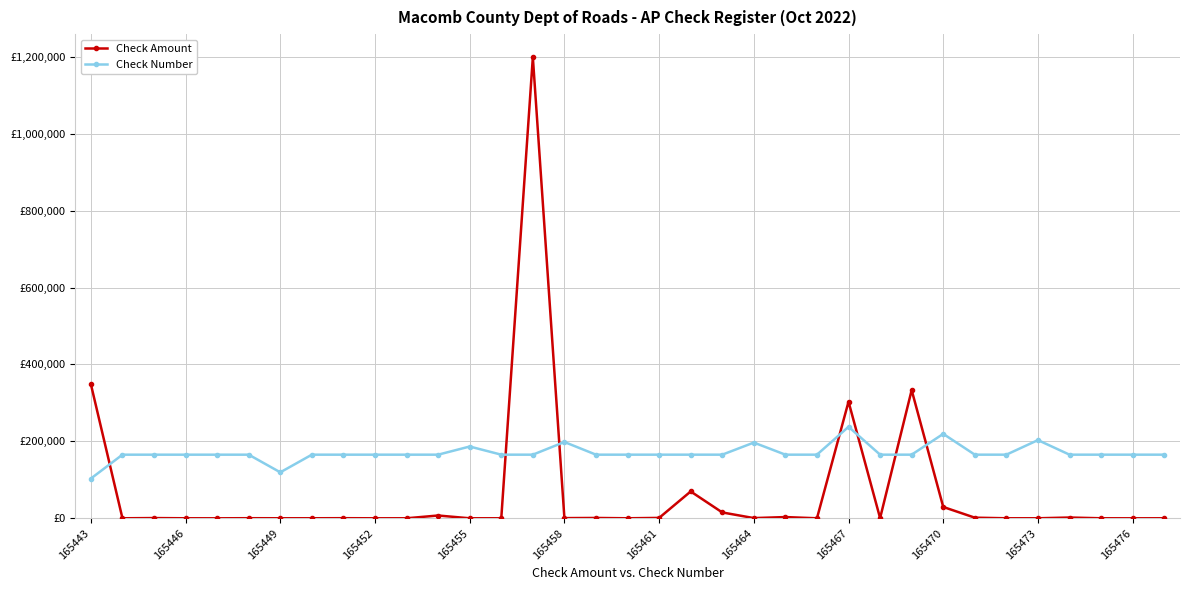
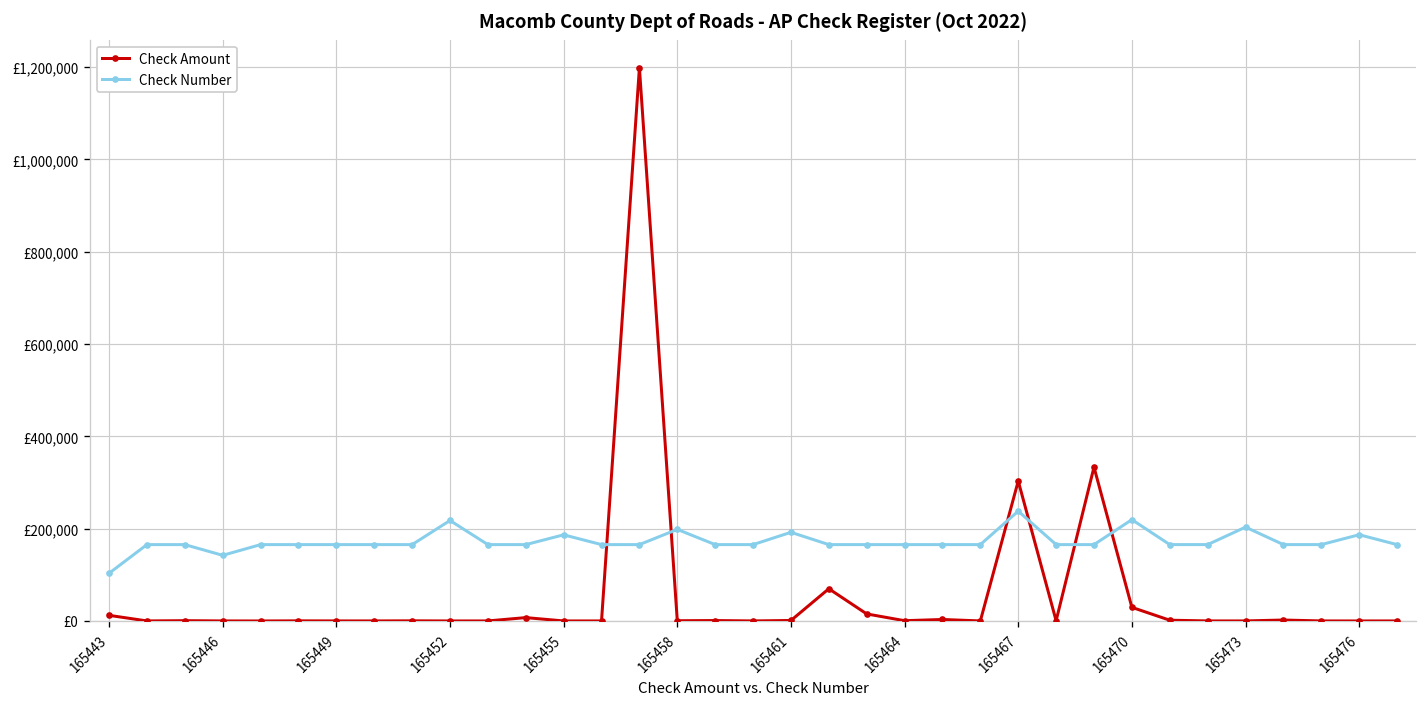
Check Amount, 165443: £350,000 -> £10,000
Check Number, 165446: £170,000 -> £140,000
Check Number, 165449: £120,000 -> £170,000
Check Number, 165452: £170,000 -> £220,000
Check Number, 165461: £170,000 -> £190,000
Check Number, 165464: £200,000 -> £170,000
Check Number, 165476: £170,000 -> £190,000
